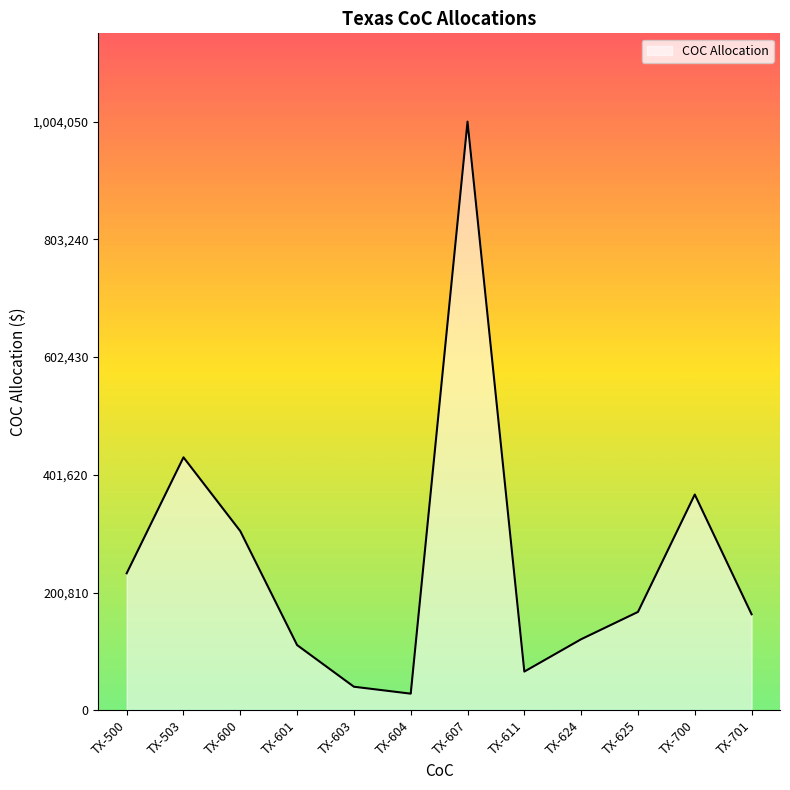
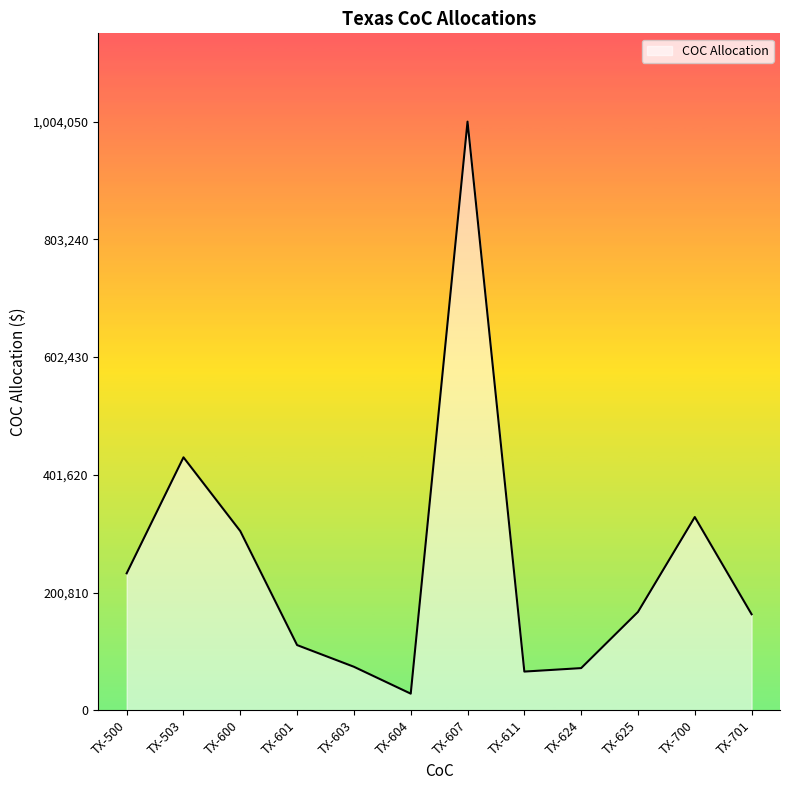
TX-603: 40,000 -> 70,000
TX-624: 120,000 -> 70,000
TX-700: 370,000 -> 330,000
